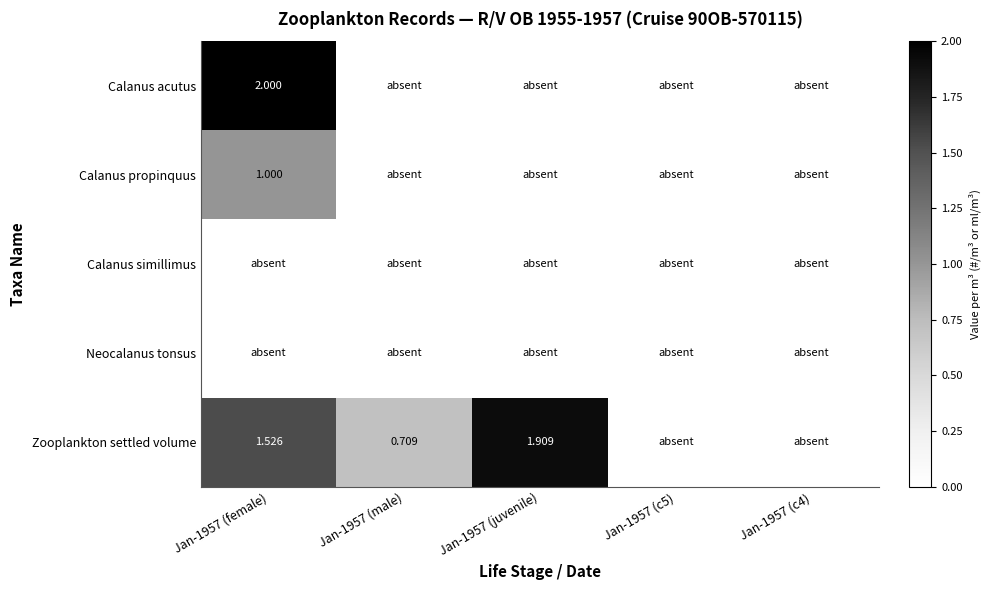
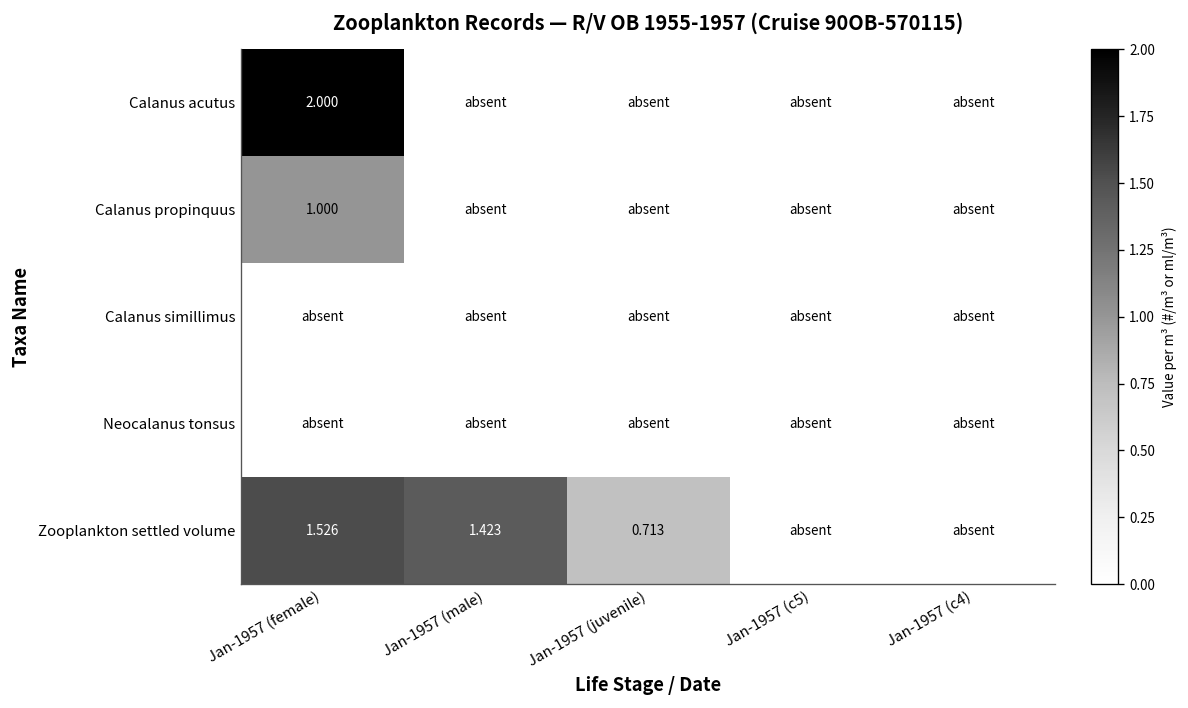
Zooplankton settled volume, Jan-1957 (male): 0.709 -> 1.423
Zooplankton settled volume, Jan-1957 (juvenile): 1.909 -> 0.713
